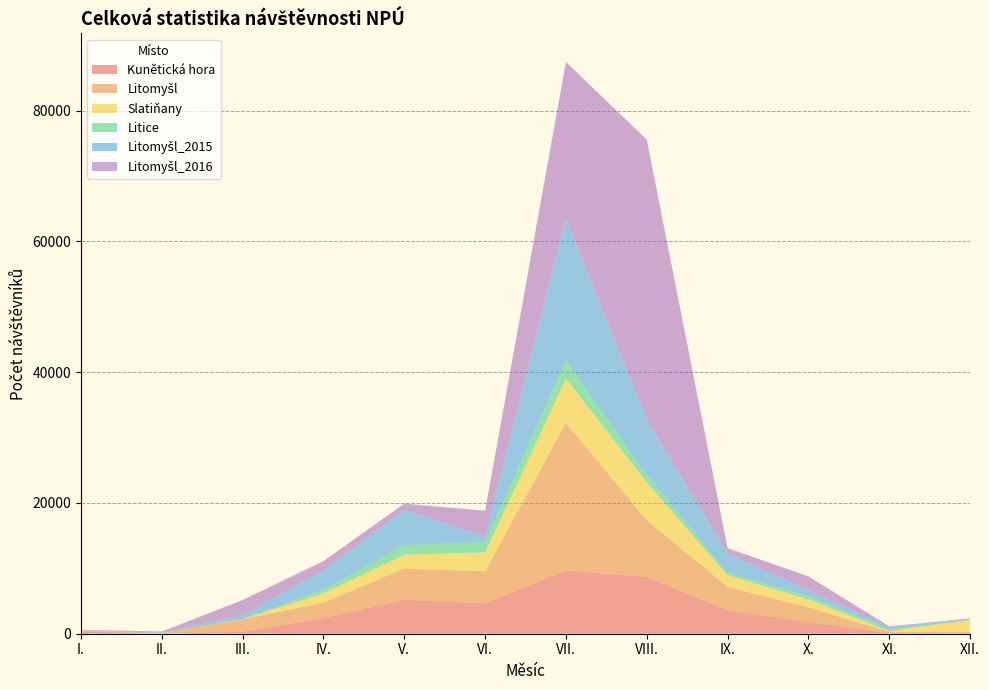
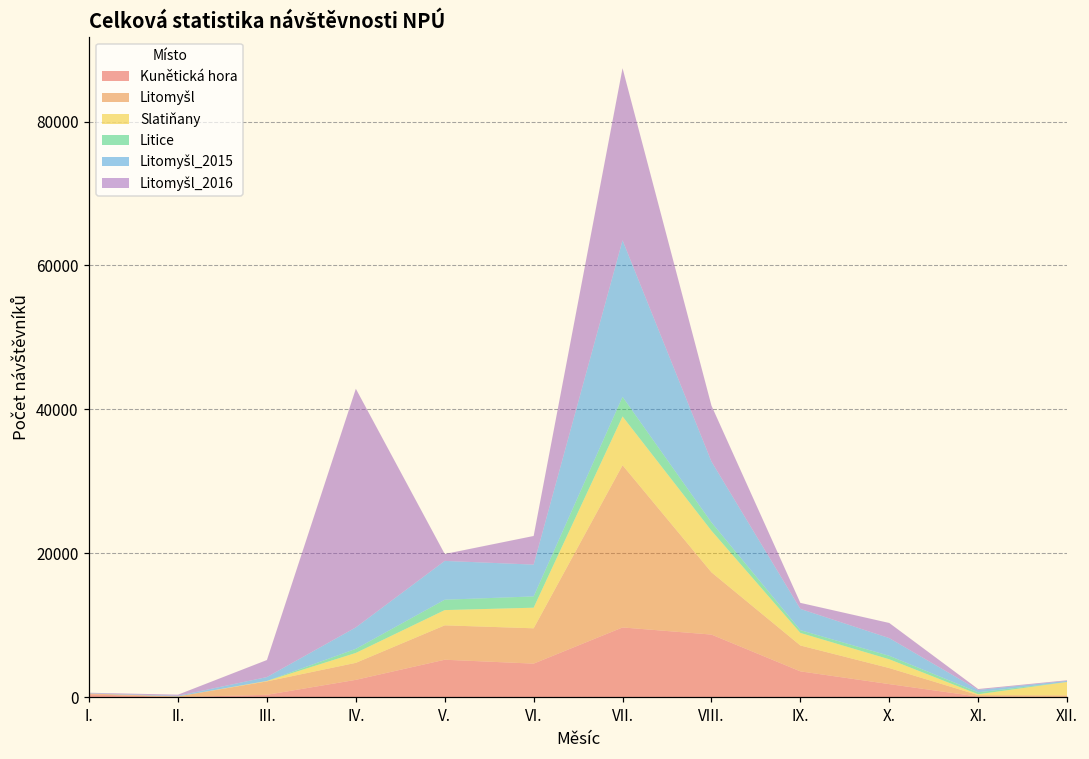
Litomyšl_2016, IV.: 1000 -> 33000
Litomyšl_2015, VI.: 1000 -> 4000
Litomyšl_2016, VIII.: 43000 -> 8000
Litomyšl_2015, X.: 1000 -> 2000
